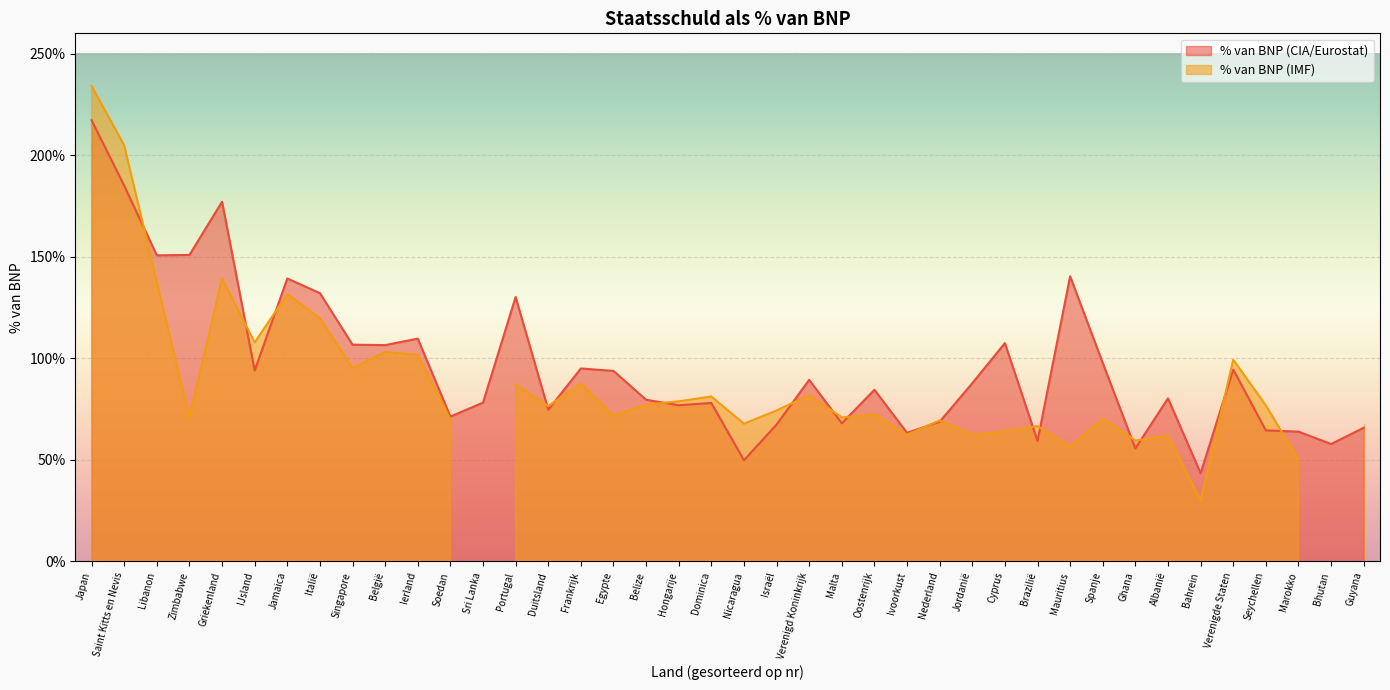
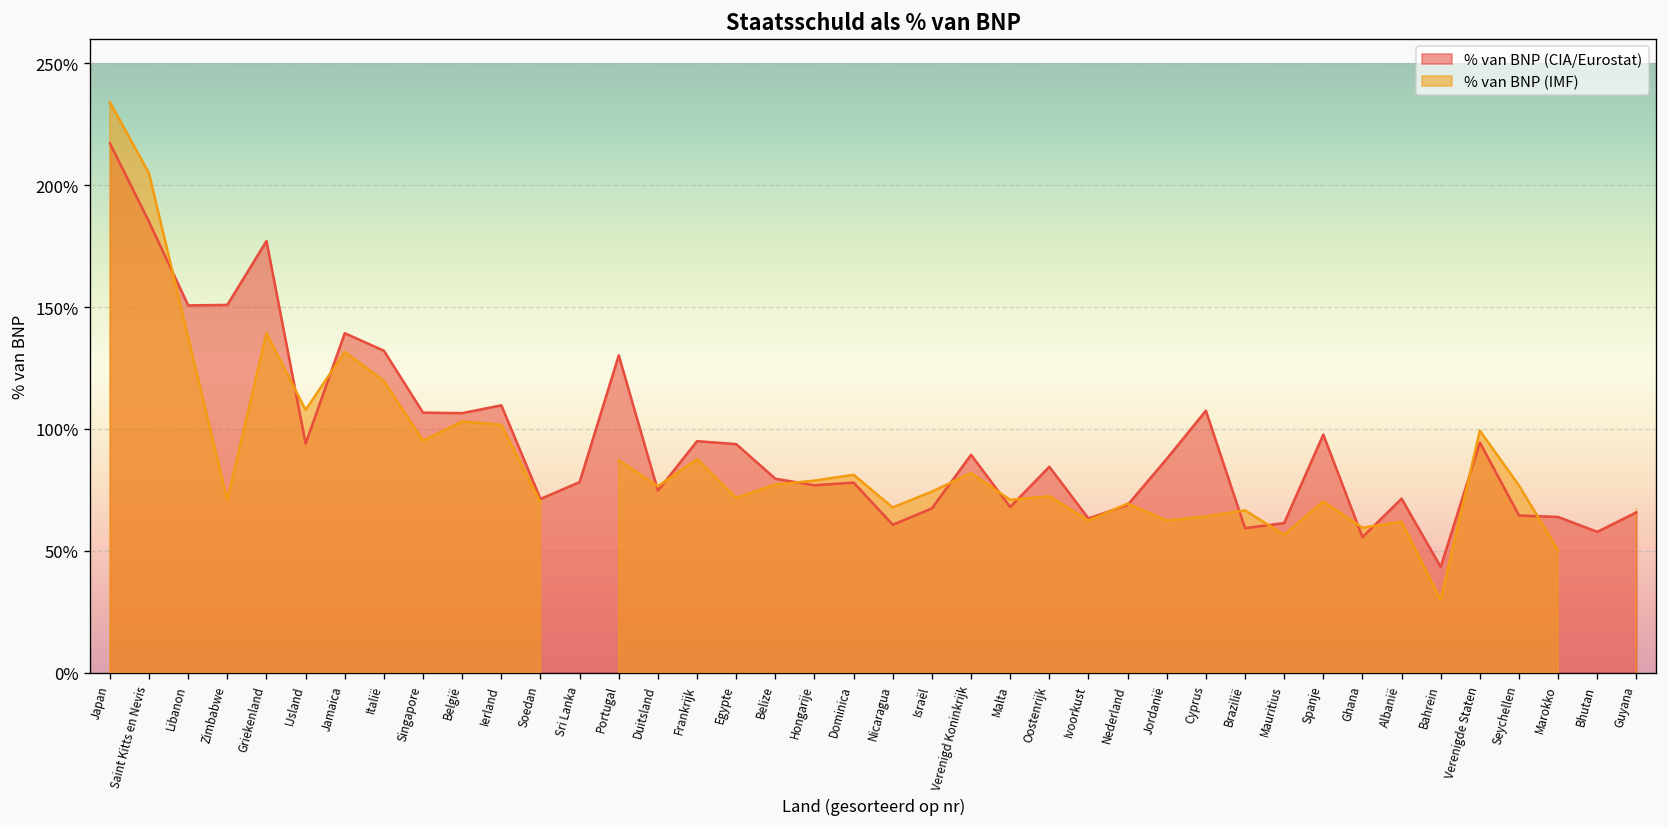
% van BNP (CIA/Eurostat), Nicaragua: 50% -> 61%
% van BNP (CIA/Eurostat), Mauritius: 140% -> 61%
% van BNP (CIA/Eurostat), Albanië: 80% -> 71%
